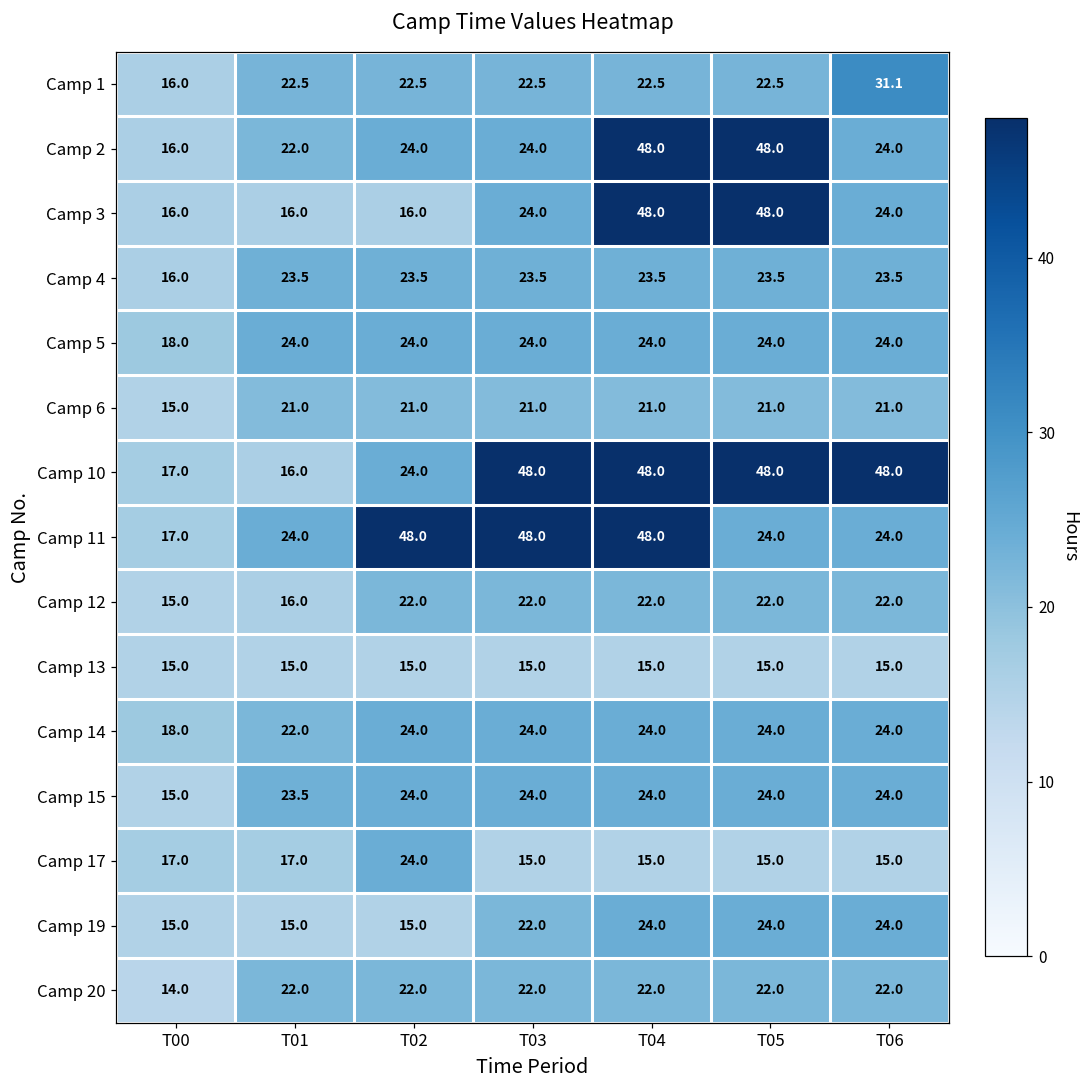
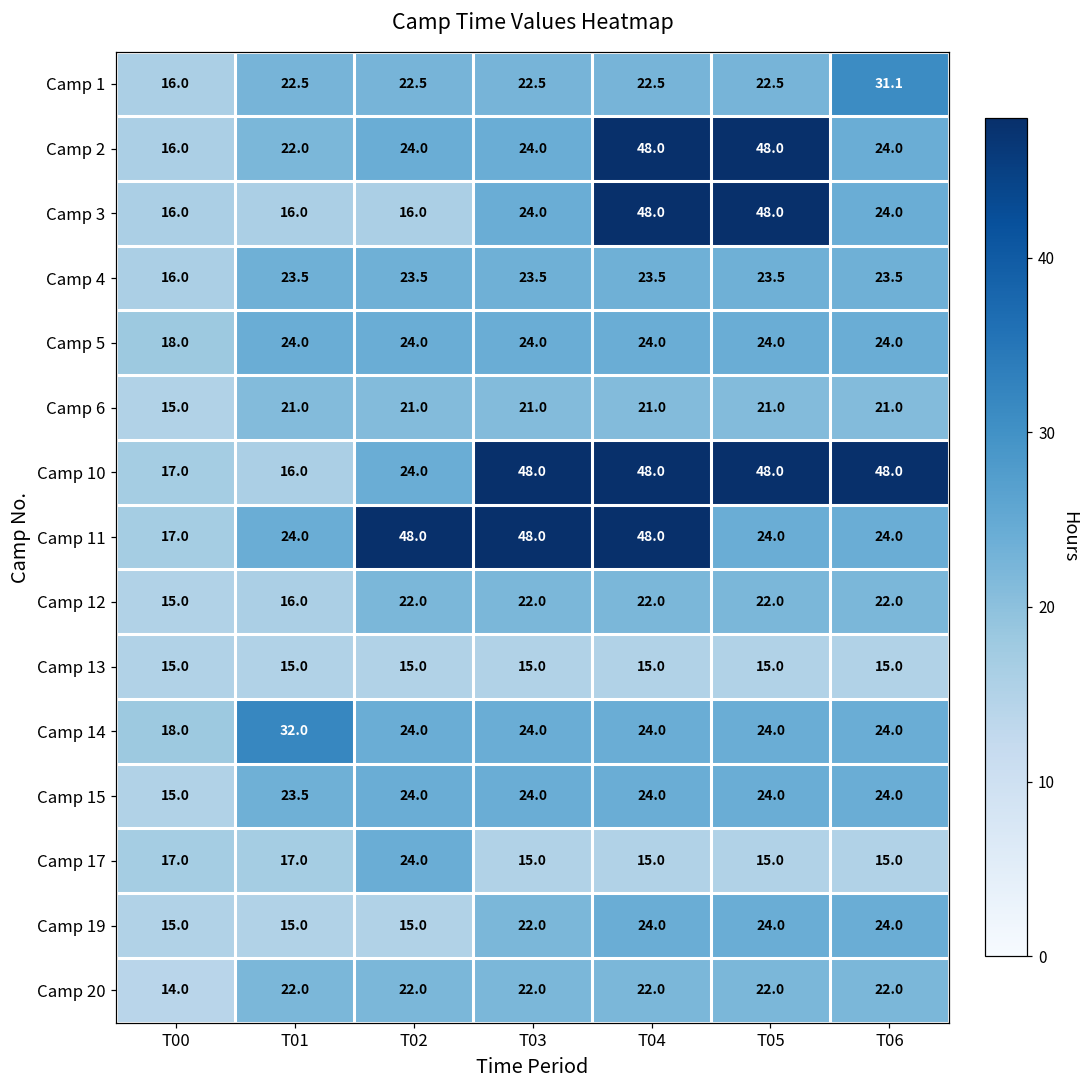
Camp 14, T01: 22.0 -> 32.0
